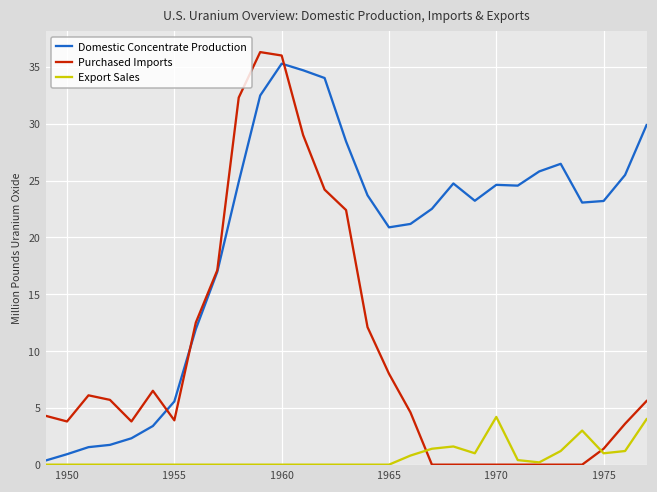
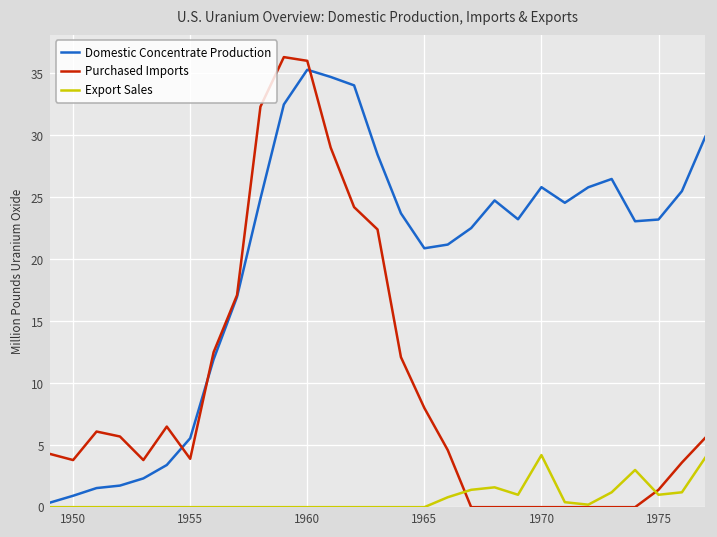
Domestic Concentrate Production, 1970: 24.6 -> 25.8
